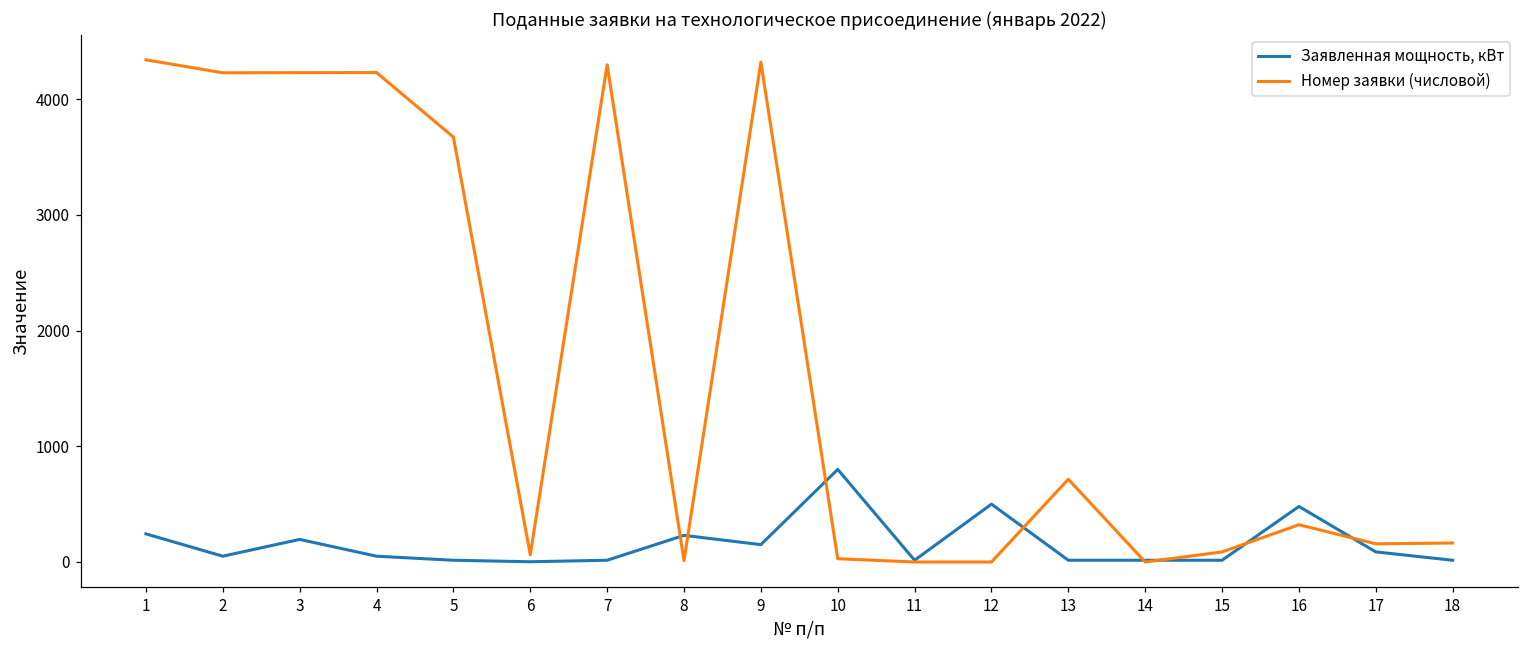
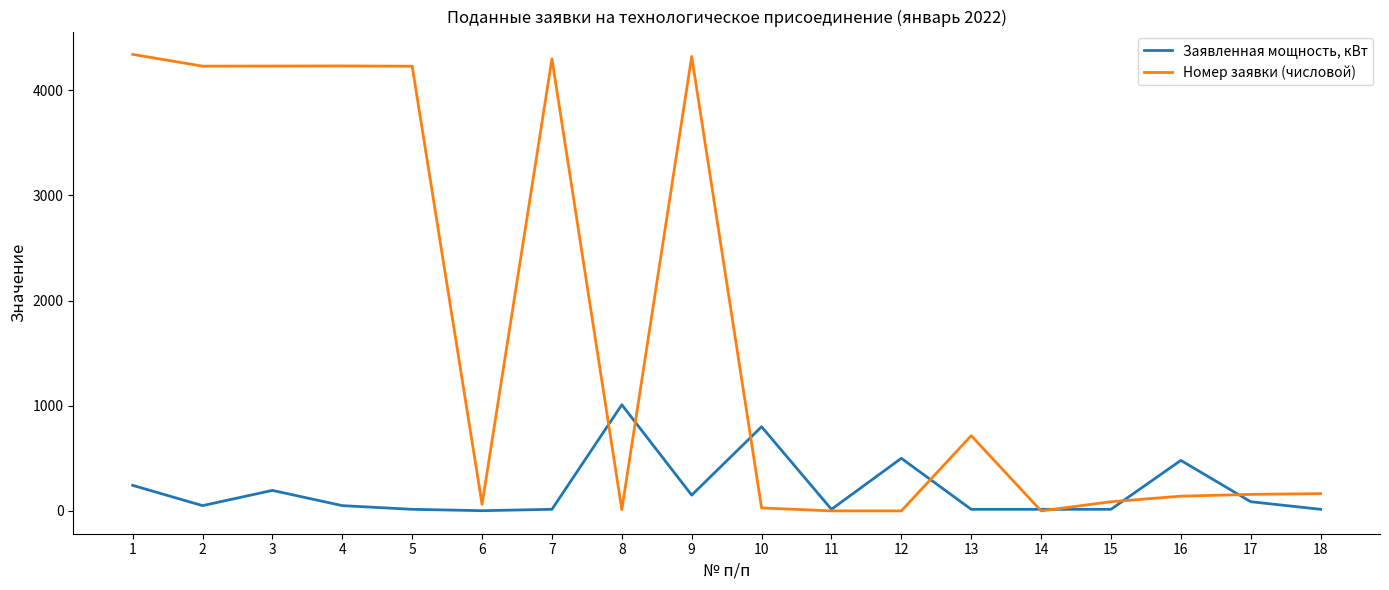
Номер заявки (числовой), 5: 3670 -> 4230
Заявленная мощность, кВт, 8: 230 -> 1010
Номер заявки (числовой), 16: 320 -> 140
